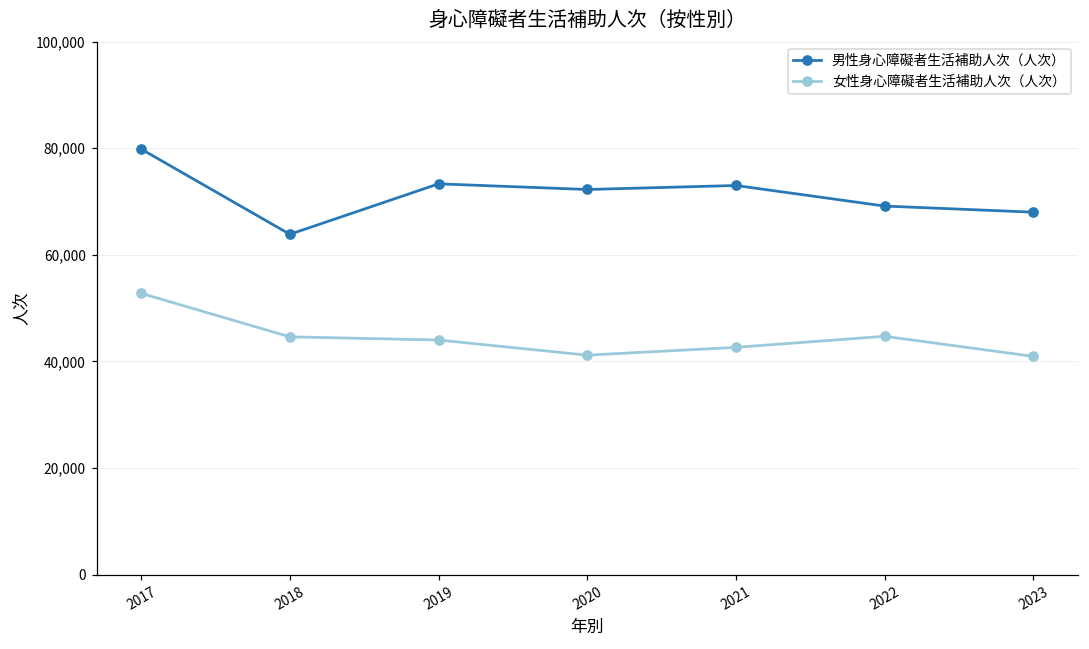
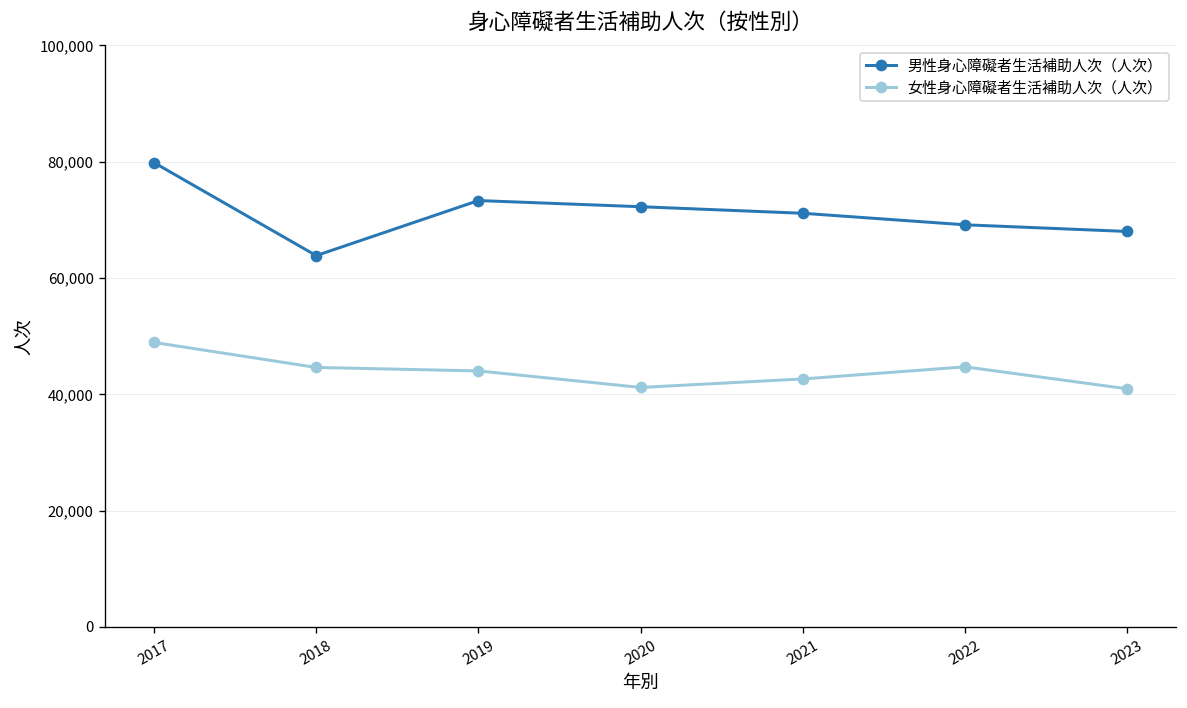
女性身心障礙者生活補助人次（人次）, 2017: 53,000 -> 49,000
男性身心障礙者生活補助人次（人次）, 2021: 73,000 -> 71,000
